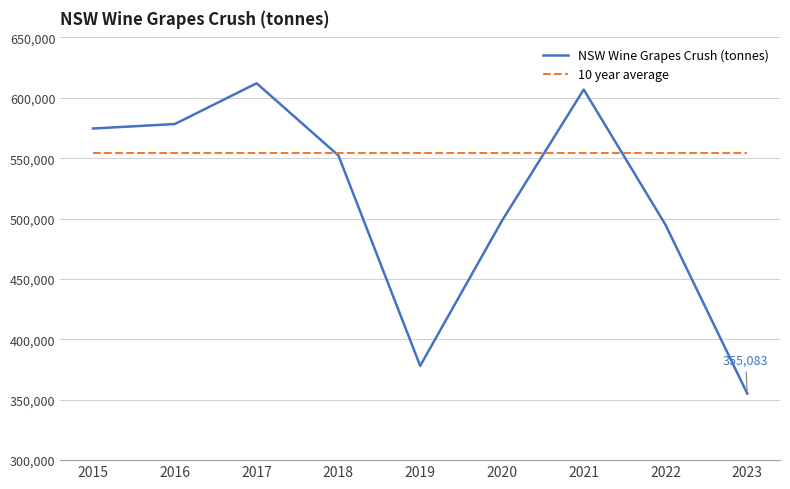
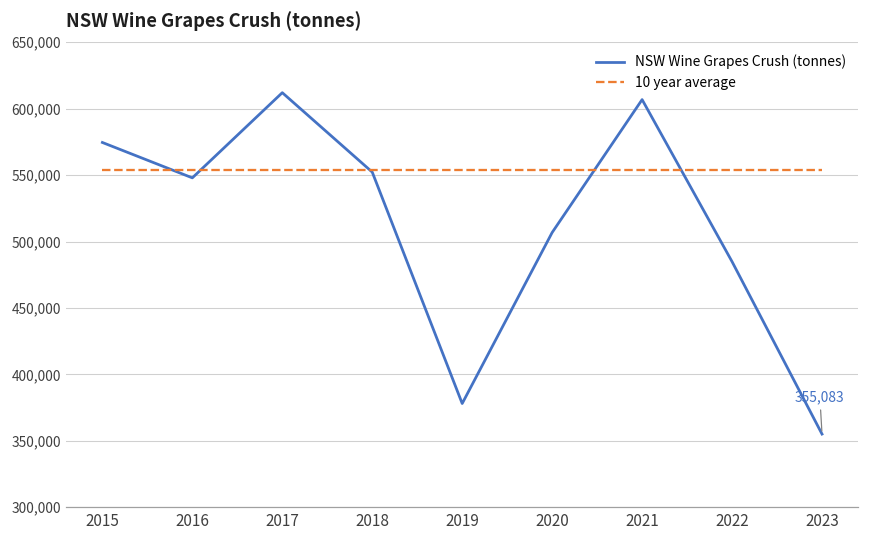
NSW Wine Grapes Crush (tonnes), 2016: 578,000 -> 548,000
NSW Wine Grapes Crush (tonnes), 2020: 498,000 -> 507,000
NSW Wine Grapes Crush (tonnes), 2022: 495,000 -> 485,000
